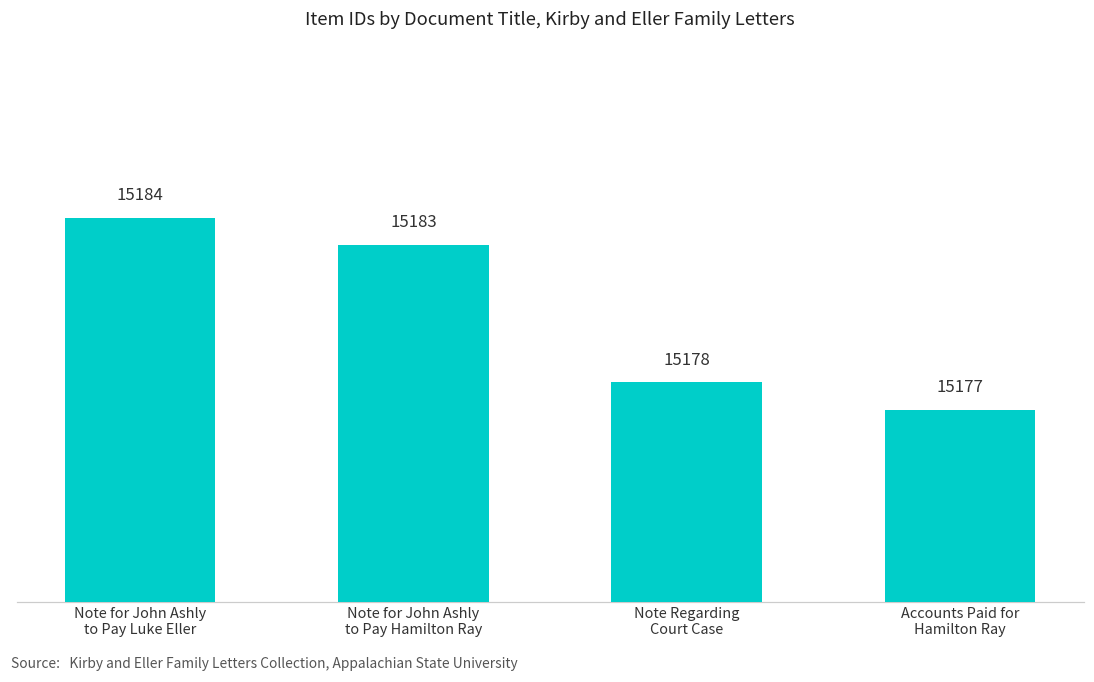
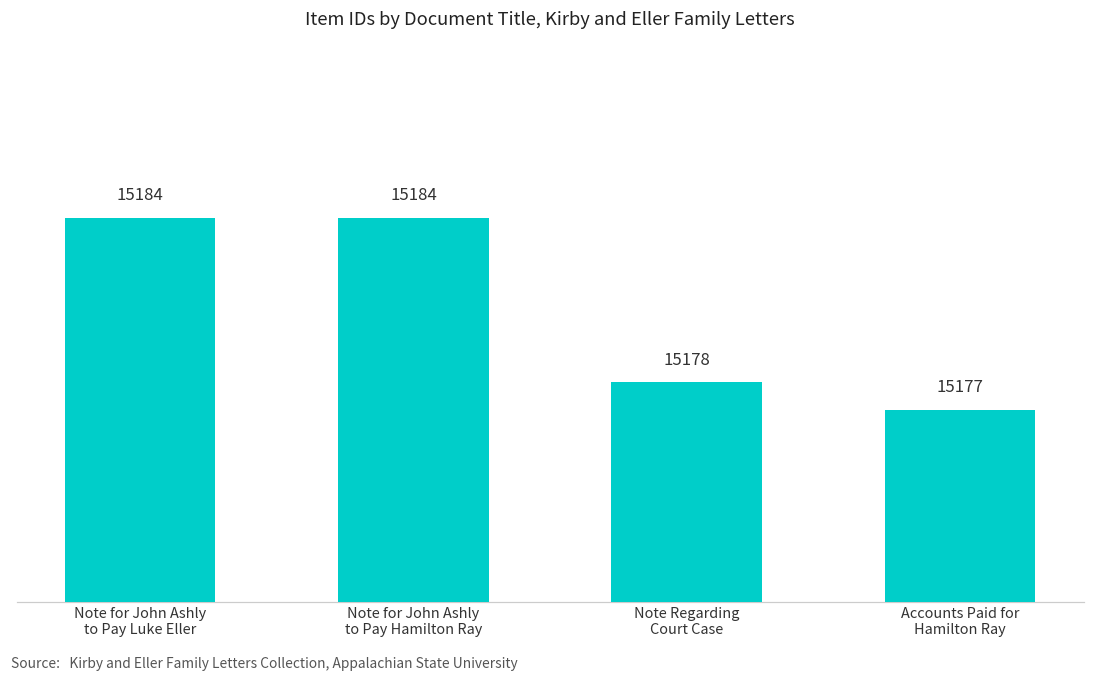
Note for John Ashly to Pay Hamilton Ray: 15183 -> 15184
